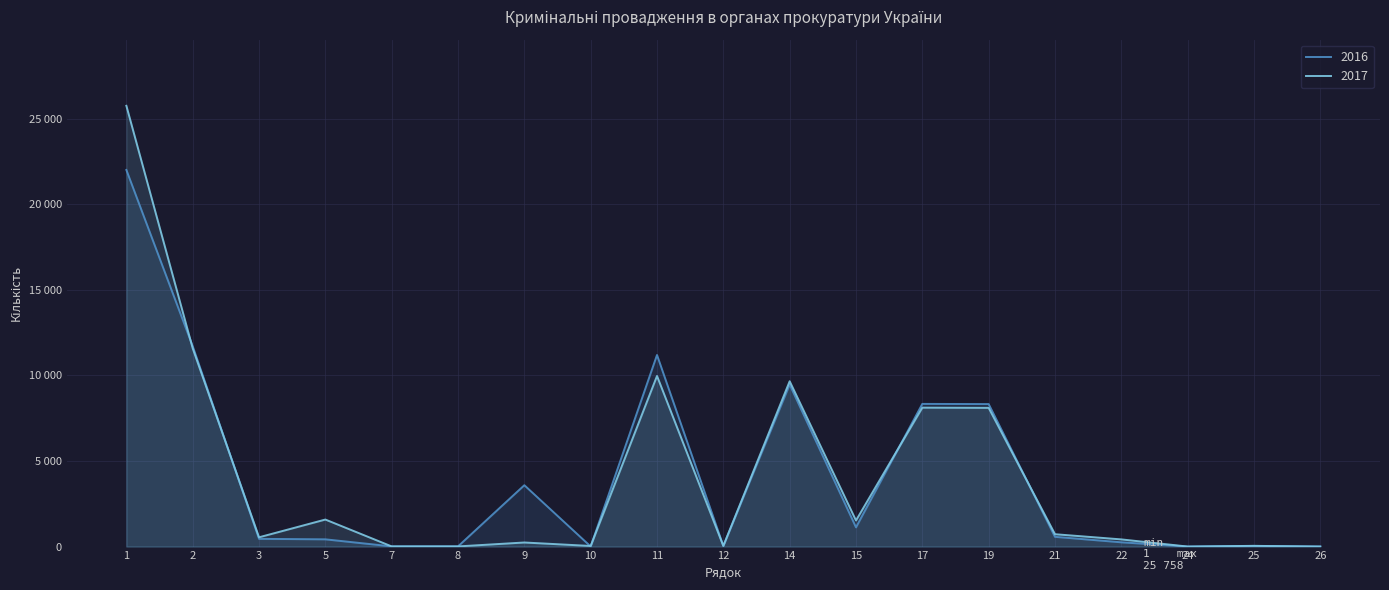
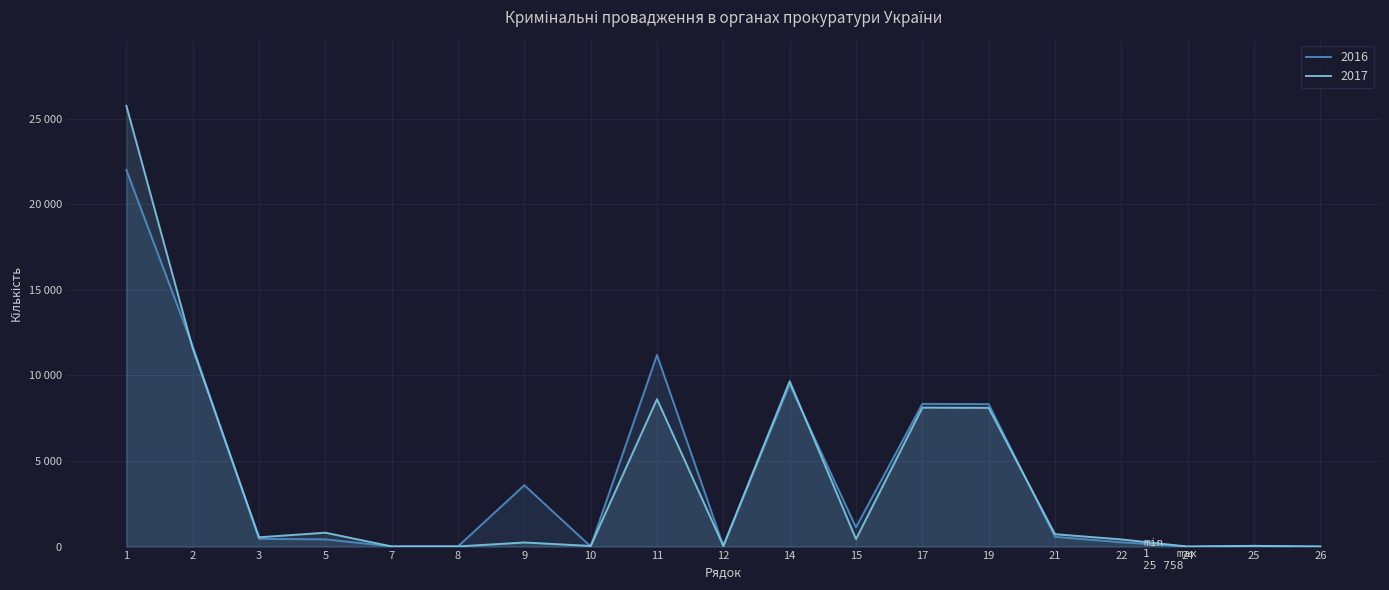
2017, 5: 1600 -> 800
2017, 11: 10000 -> 8600
2017, 15: 1500 -> 400
